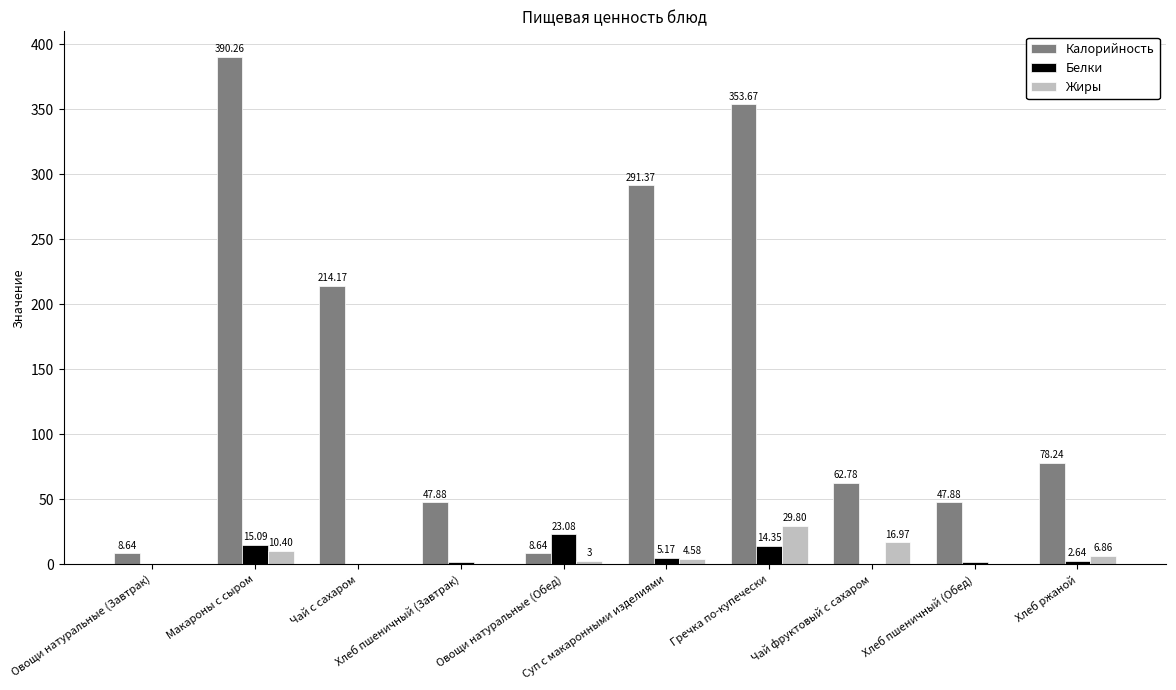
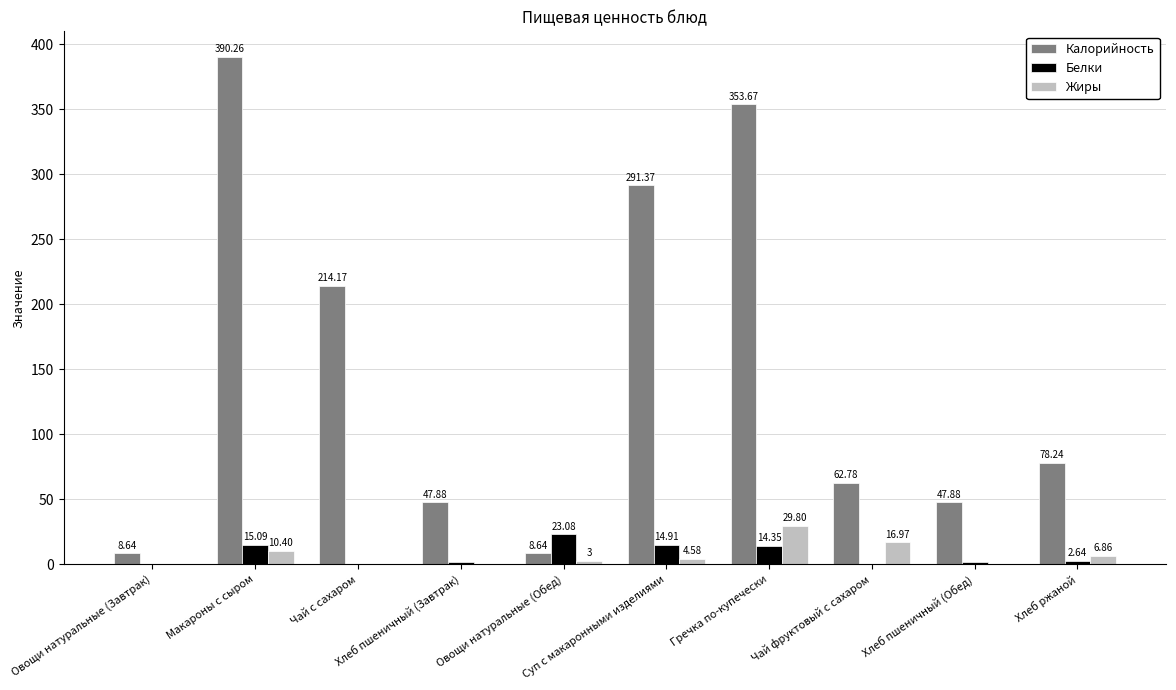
Белки, Суп с макаронными изделиями: 5.17 -> 14.91
